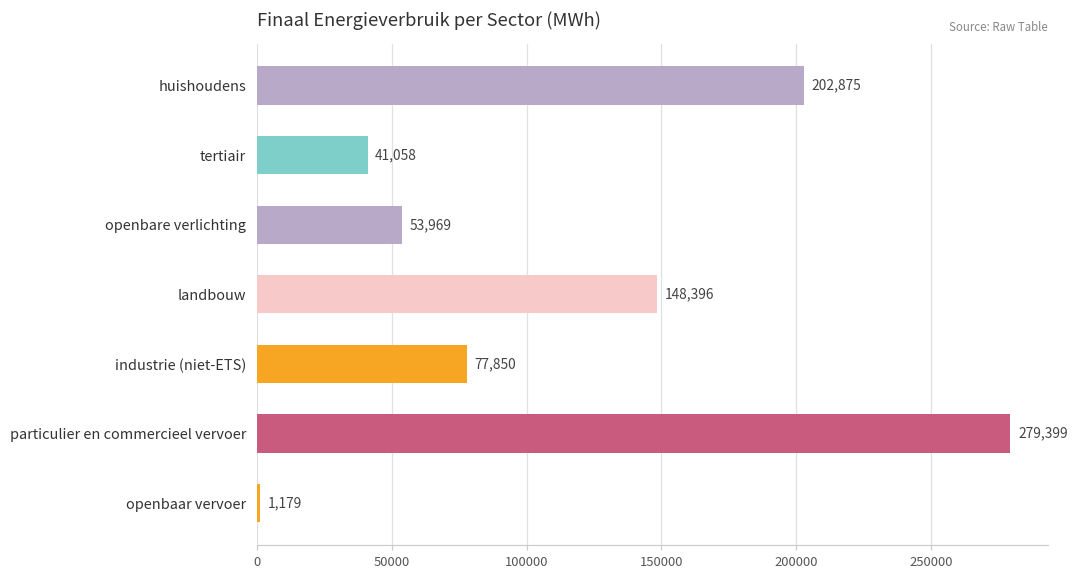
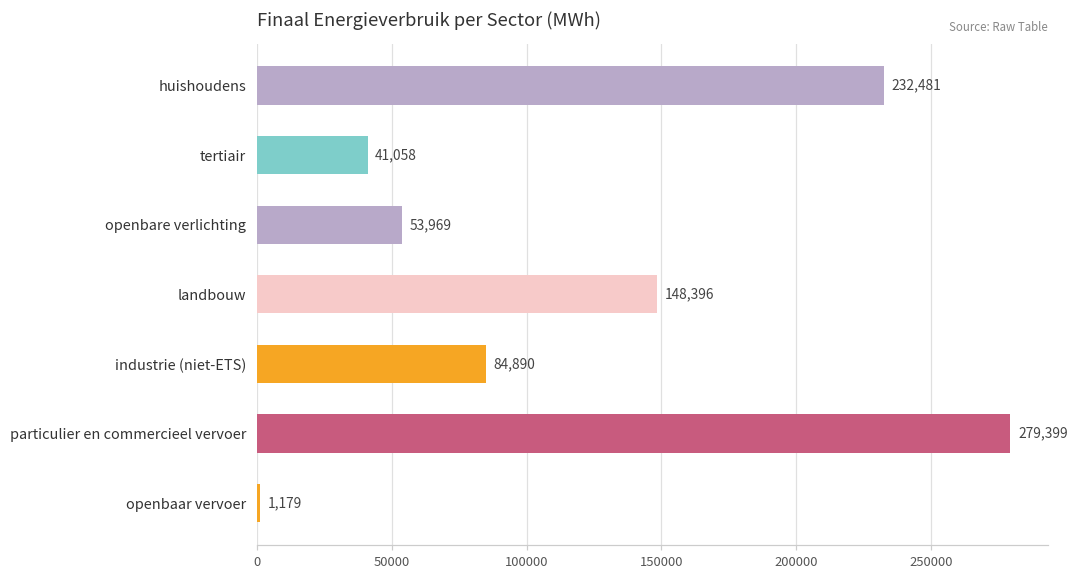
huishoudens: 202,875 -> 232,481
industrie (niet-ETS): 77,850 -> 84,890
